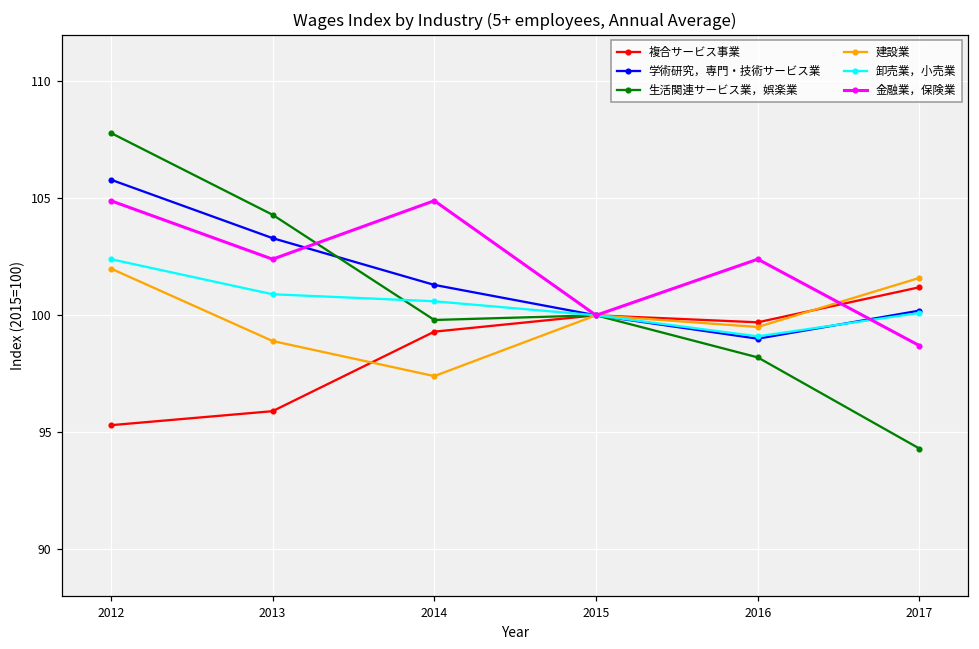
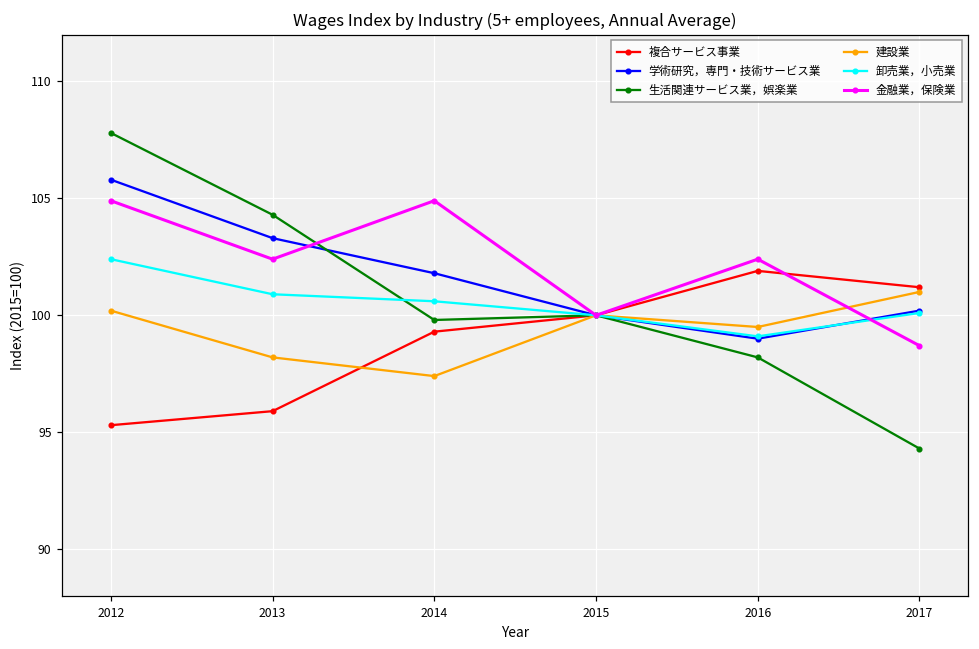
建設業, 2012: 102.0 -> 100.2
建設業, 2013: 98.9 -> 98.2
学術研究，専門・技術サービス業, 2014: 101.3 -> 101.8
複合サービス事業, 2016: 99.7 -> 101.9
建設業, 2017: 101.6 -> 101.0
